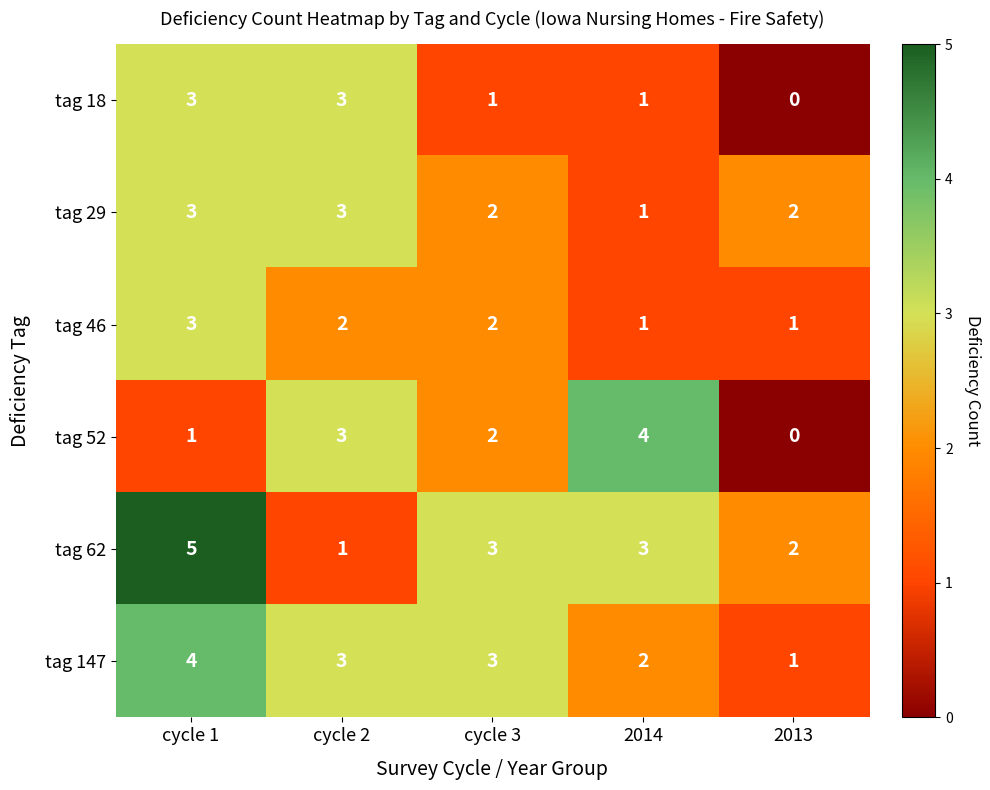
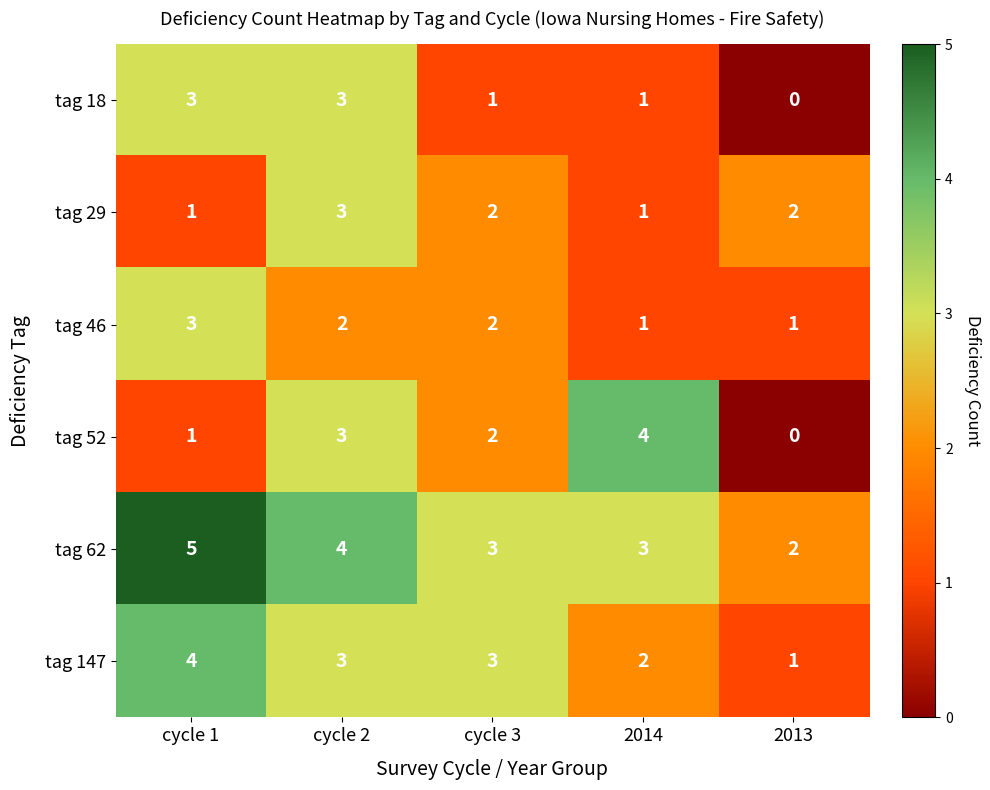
tag 29, cycle 1: 3 -> 1
tag 62, cycle 2: 1 -> 4
